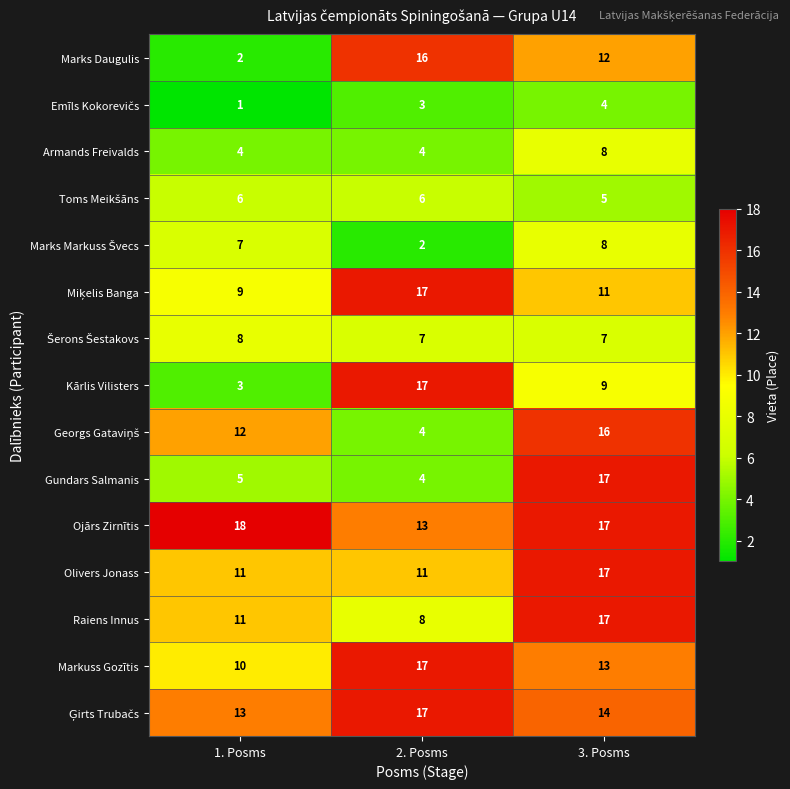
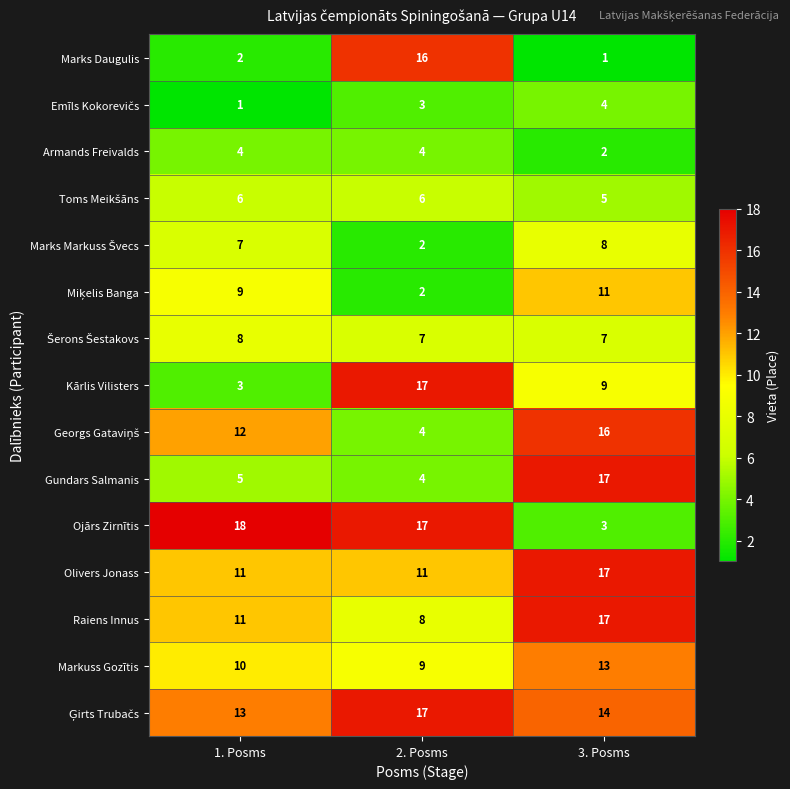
Marks Daugulis, 3. Posms: 12 -> 1
Armands Freivalds, 3. Posms: 8 -> 2
Miķelis Banga, 2. Posms: 17 -> 2
Ojārs Zirnītis, 2. Posms: 13 -> 17
Ojārs Zirnītis, 3. Posms: 17 -> 3
Markuss Gozītis, 2. Posms: 17 -> 9
